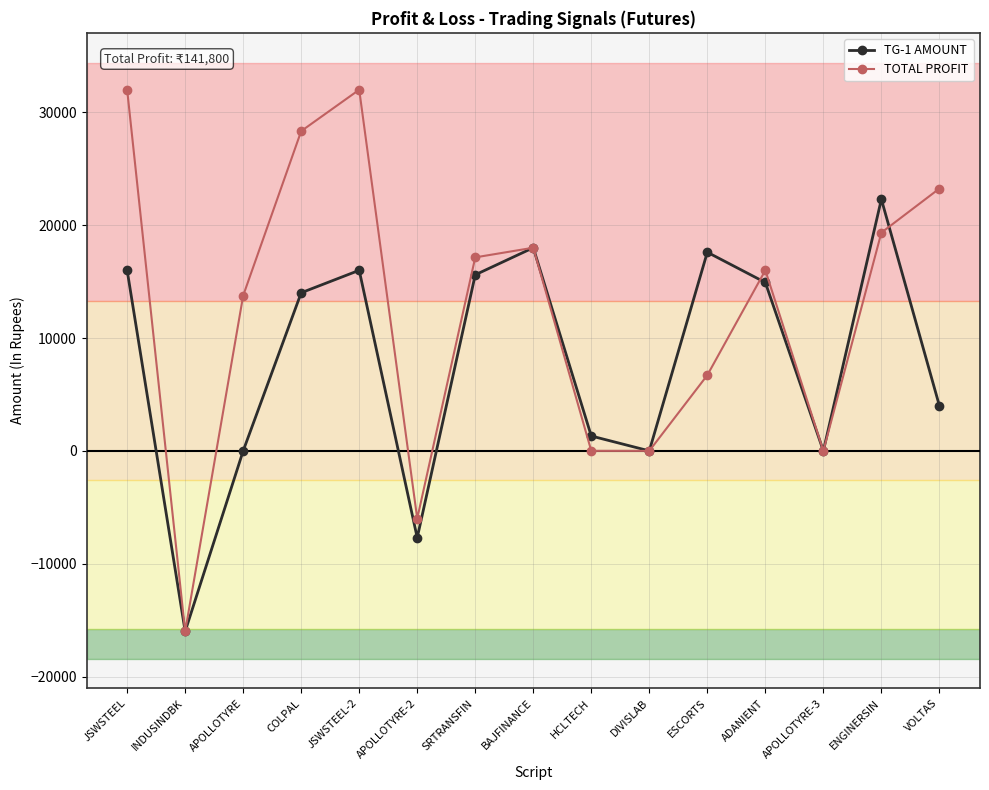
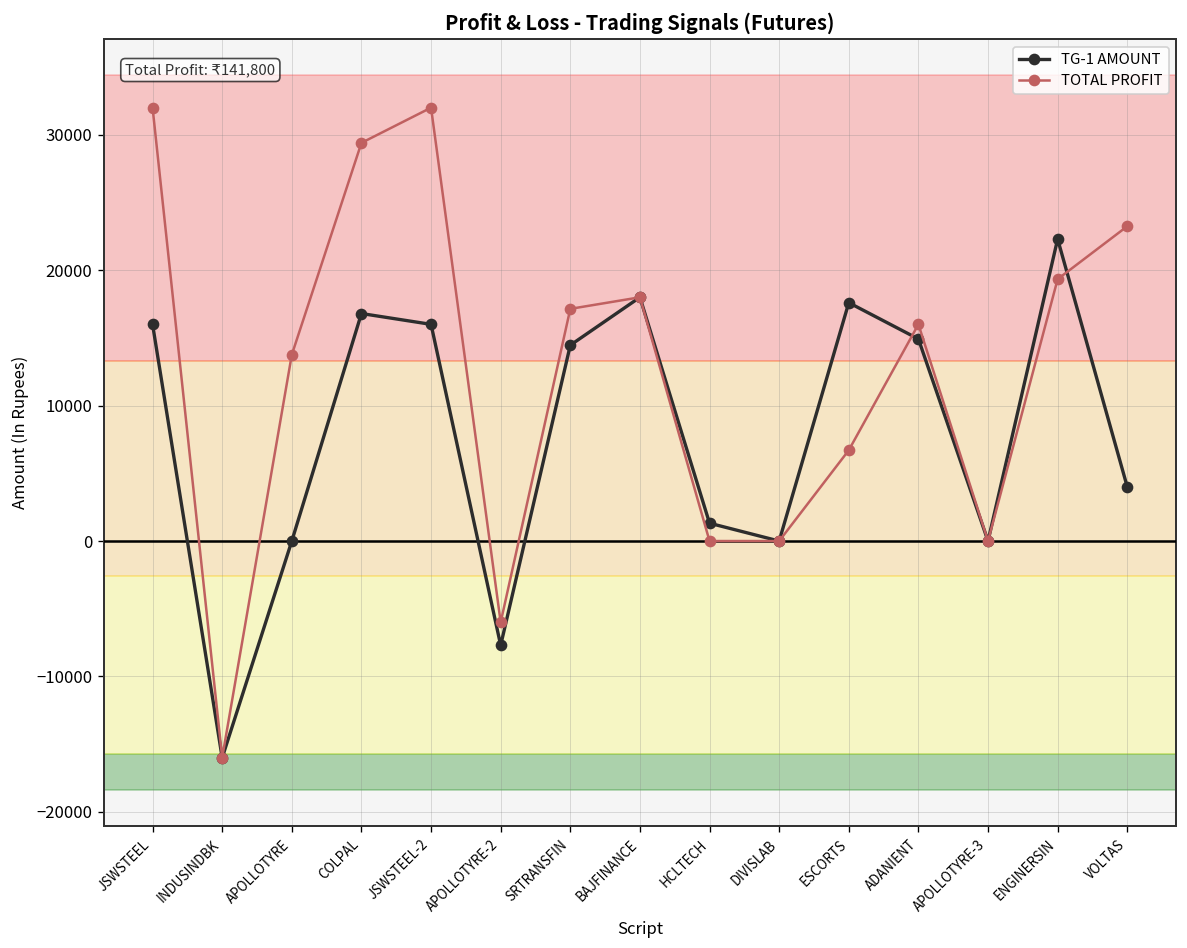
TG-1 AMOUNT, COLPAL: 14000 -> 16800
TOTAL PROFIT, COLPAL: 28300 -> 29400
TG-1 AMOUNT, SRTRANSFIN: 15600 -> 14500
